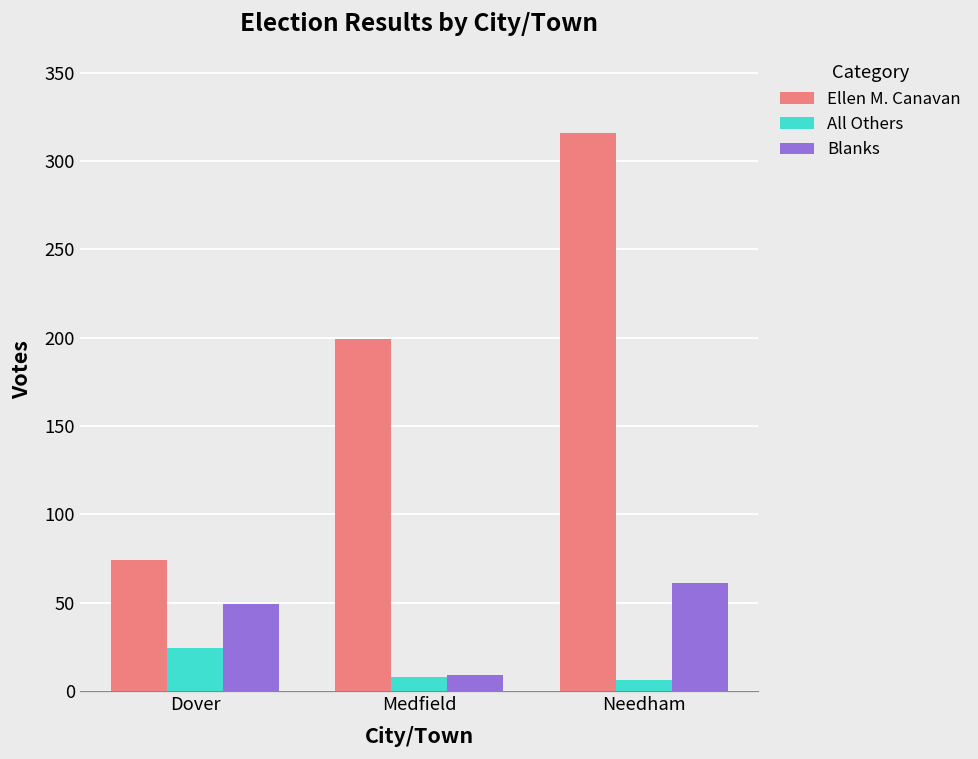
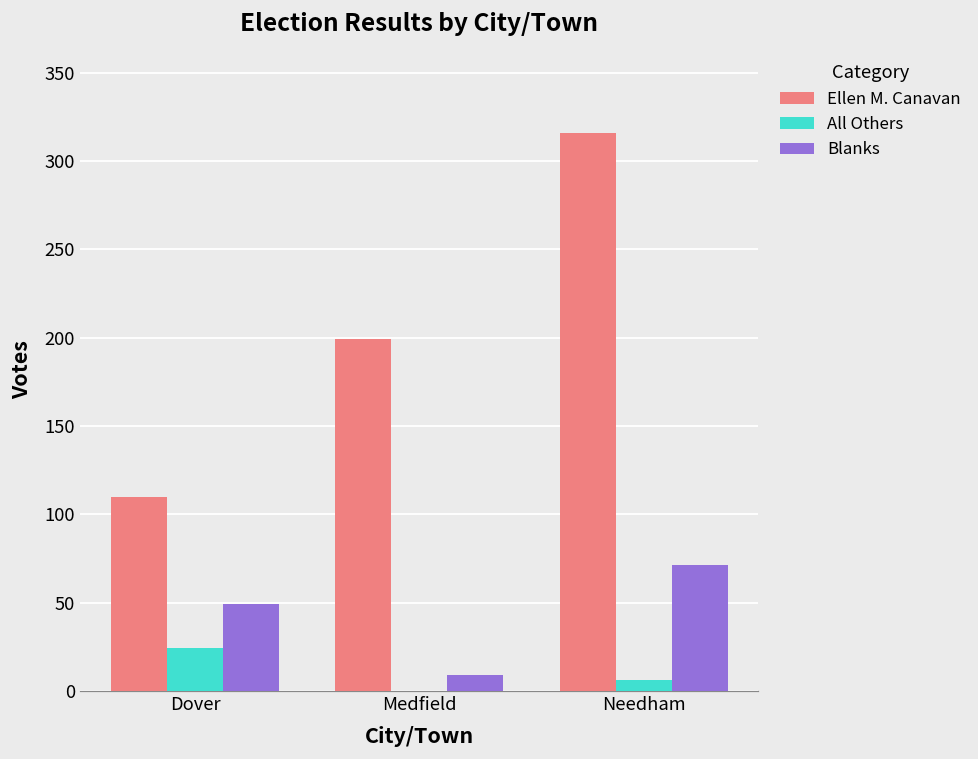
Ellen M. Canavan, Dover: 74 -> 110
All Others, Medfield: 8 -> 0
Blanks, Needham: 61 -> 71
